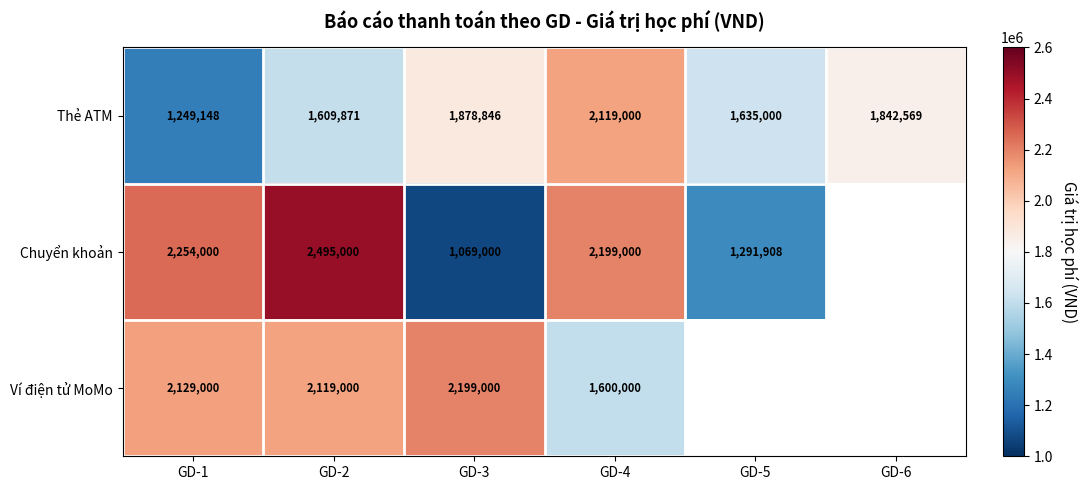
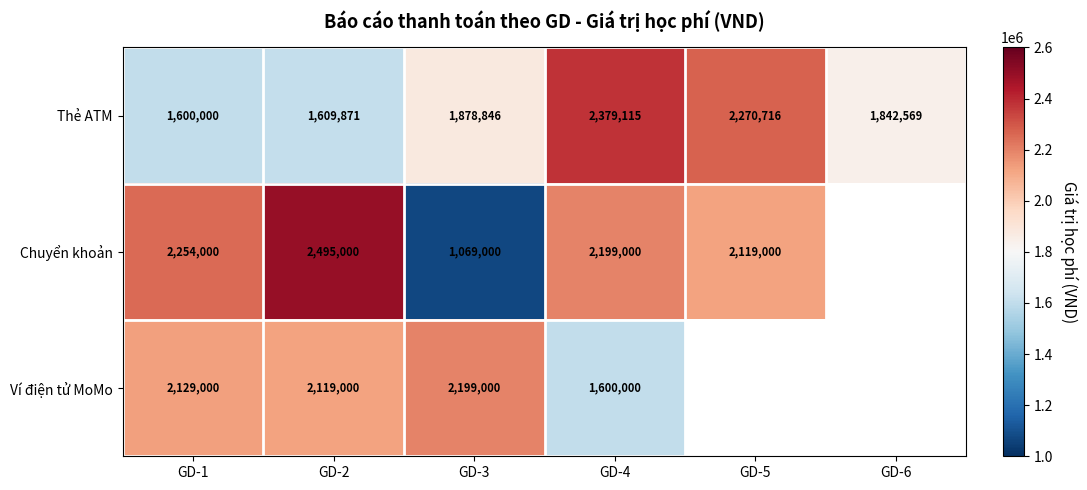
Thẻ ATM, GD-1: 1,249,148 -> 1,600,000
Thẻ ATM, GD-4: 2,119,000 -> 2,379,115
Thẻ ATM, GD-5: 1,635,000 -> 2,270,716
Chuyển khoản, GD-5: 1,291,908 -> 2,119,000
